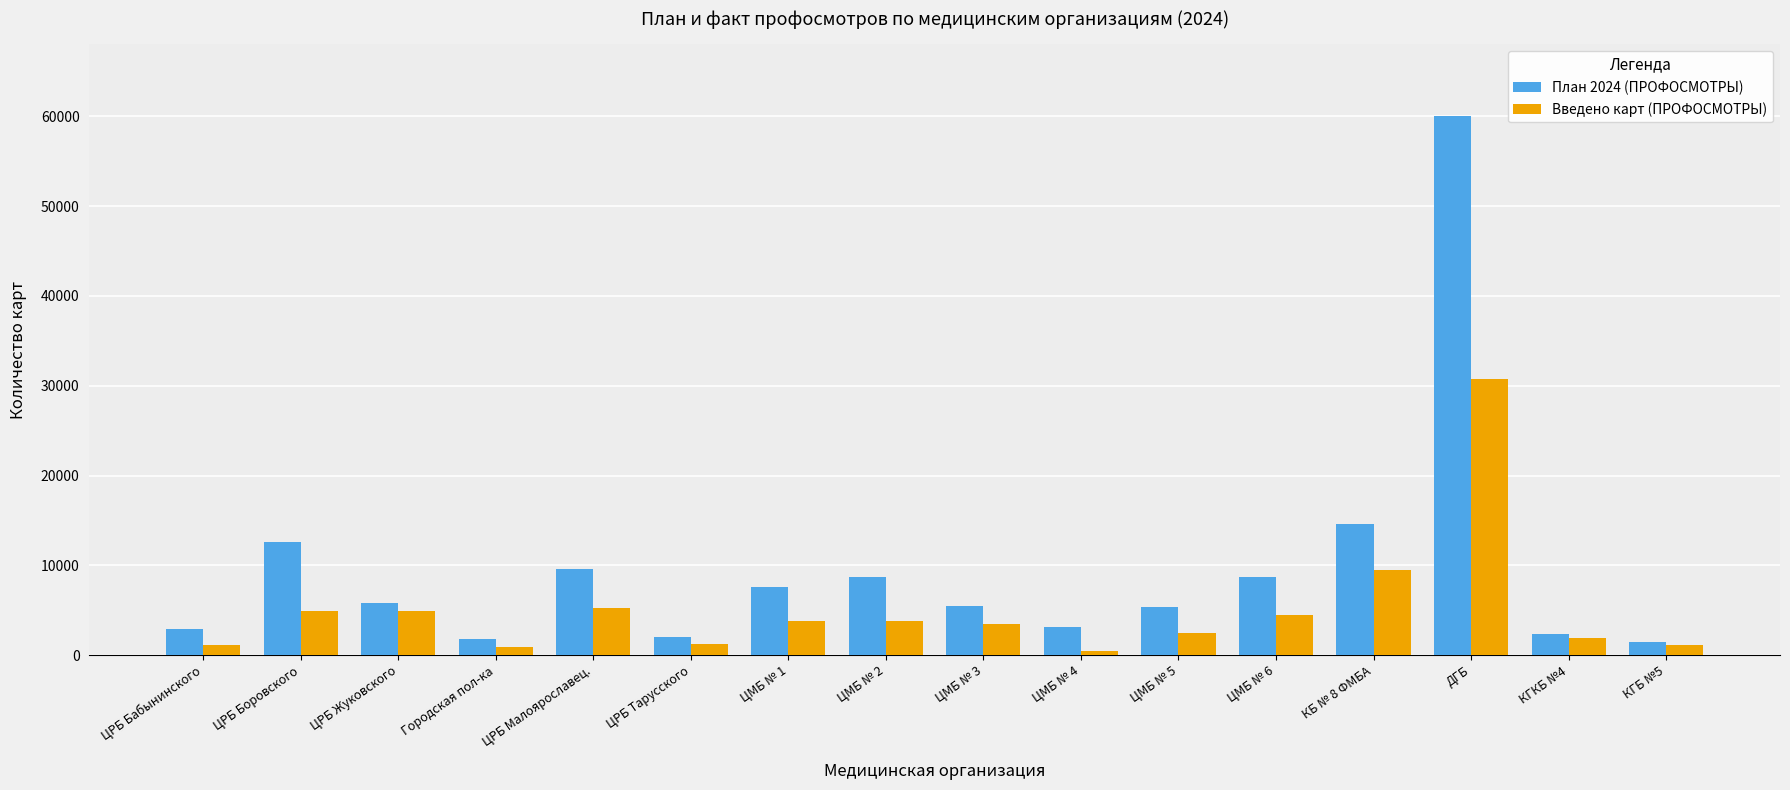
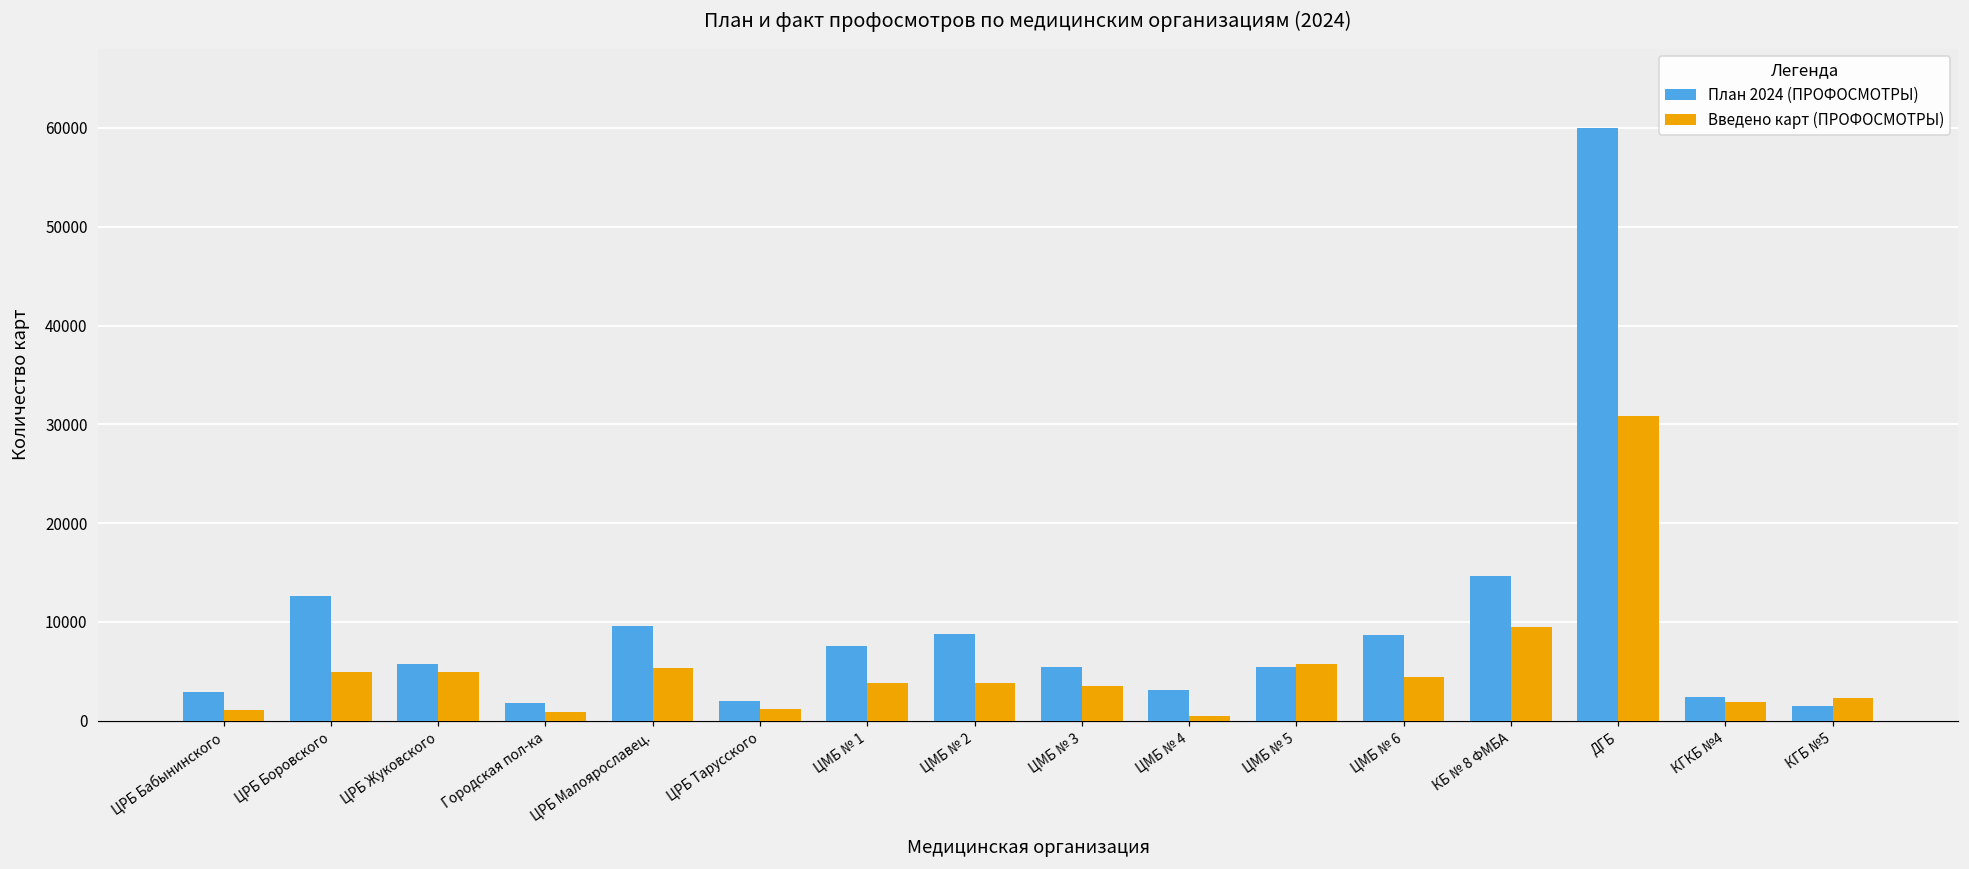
Введено карт (ПРОФОСМОТРЫ), ЦМБ № 5: 2000 -> 6000
Введено карт (ПРОФОСМОТРЫ), КГБ №5: 1000 -> 2000
